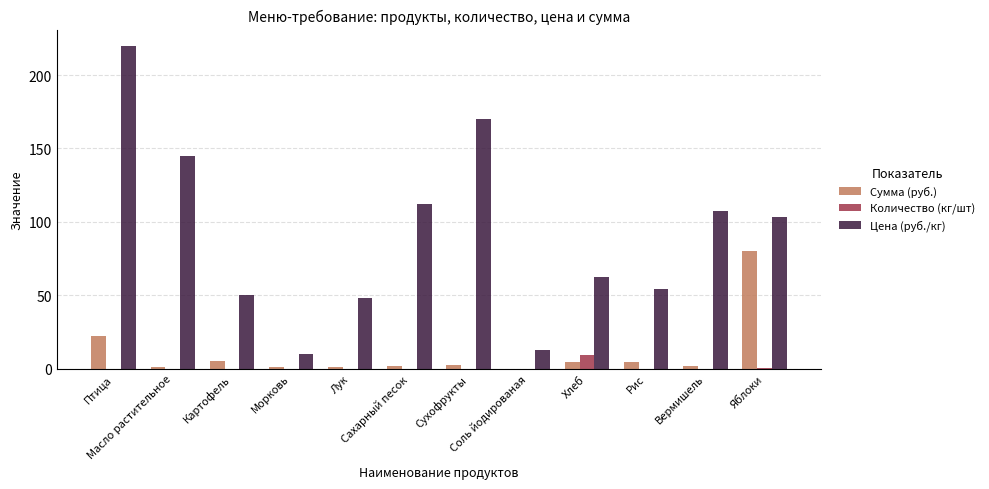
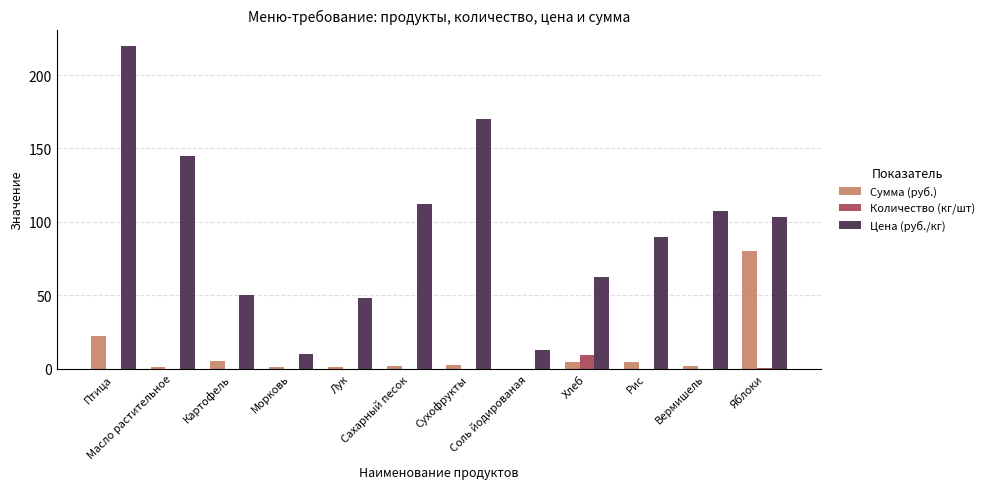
Цена (руб./кг), Рис: 54 -> 90
